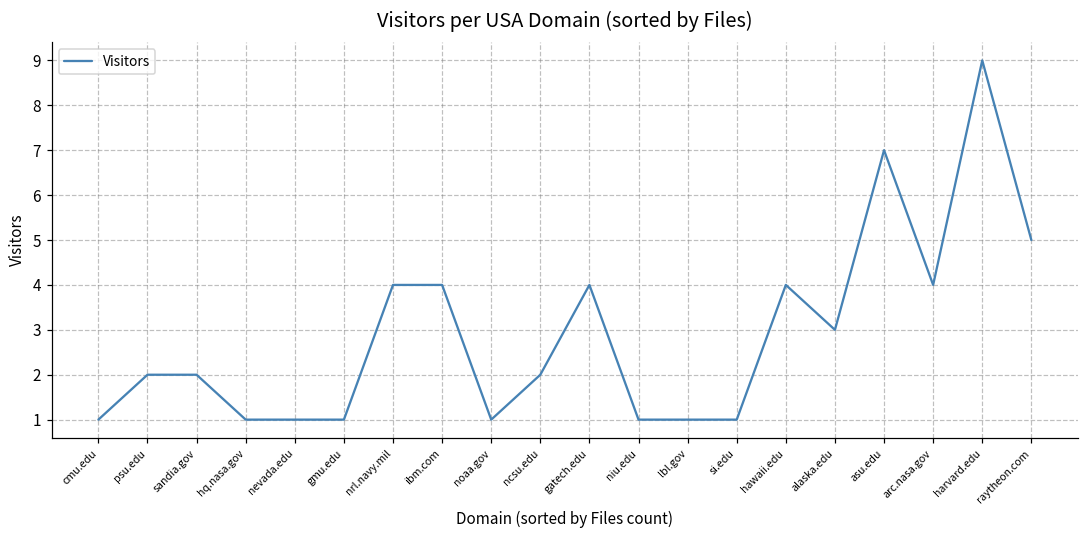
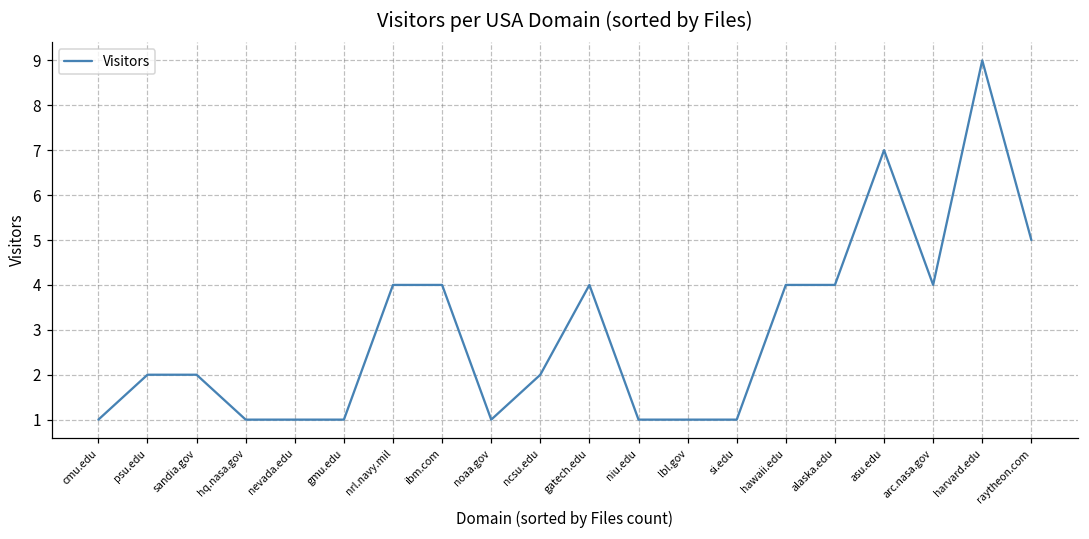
alaska.edu: 3 -> 4
